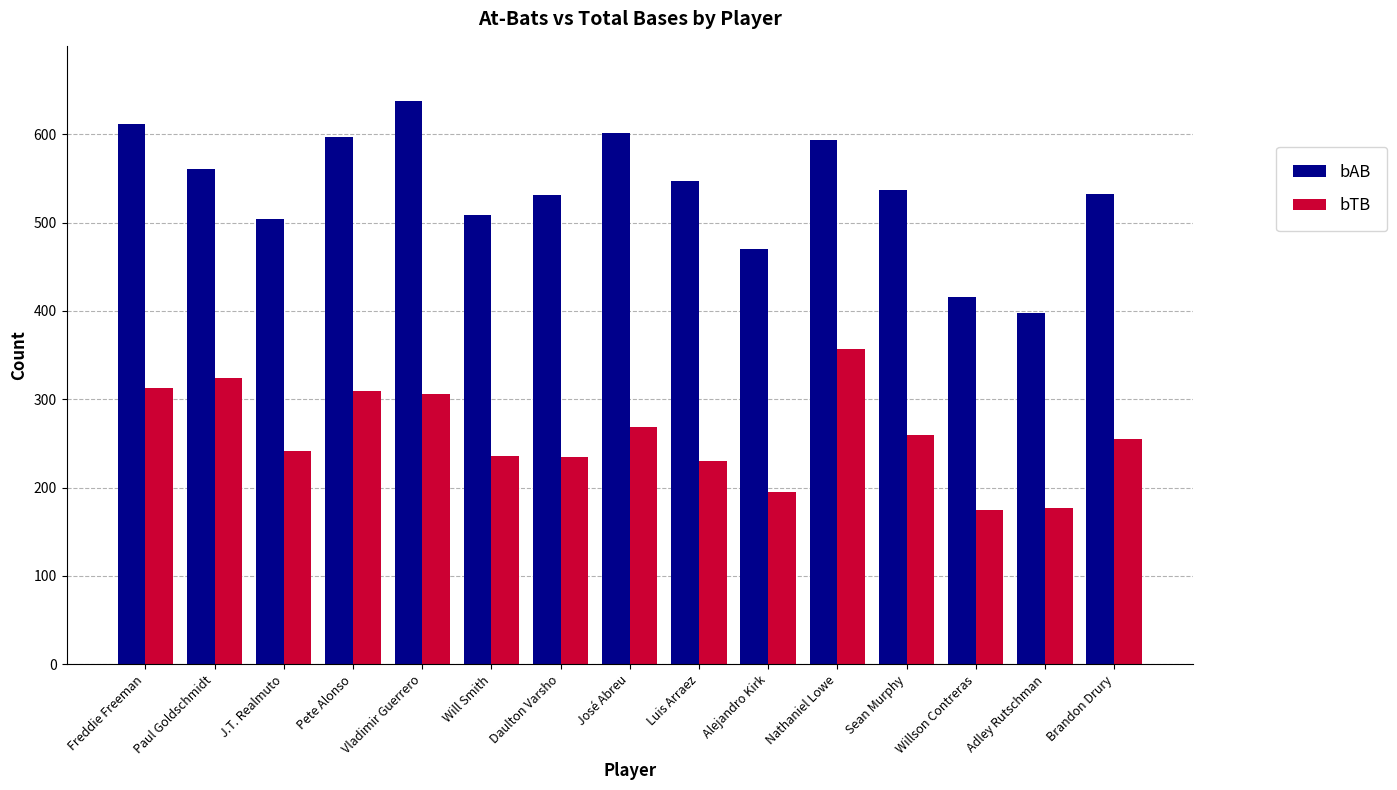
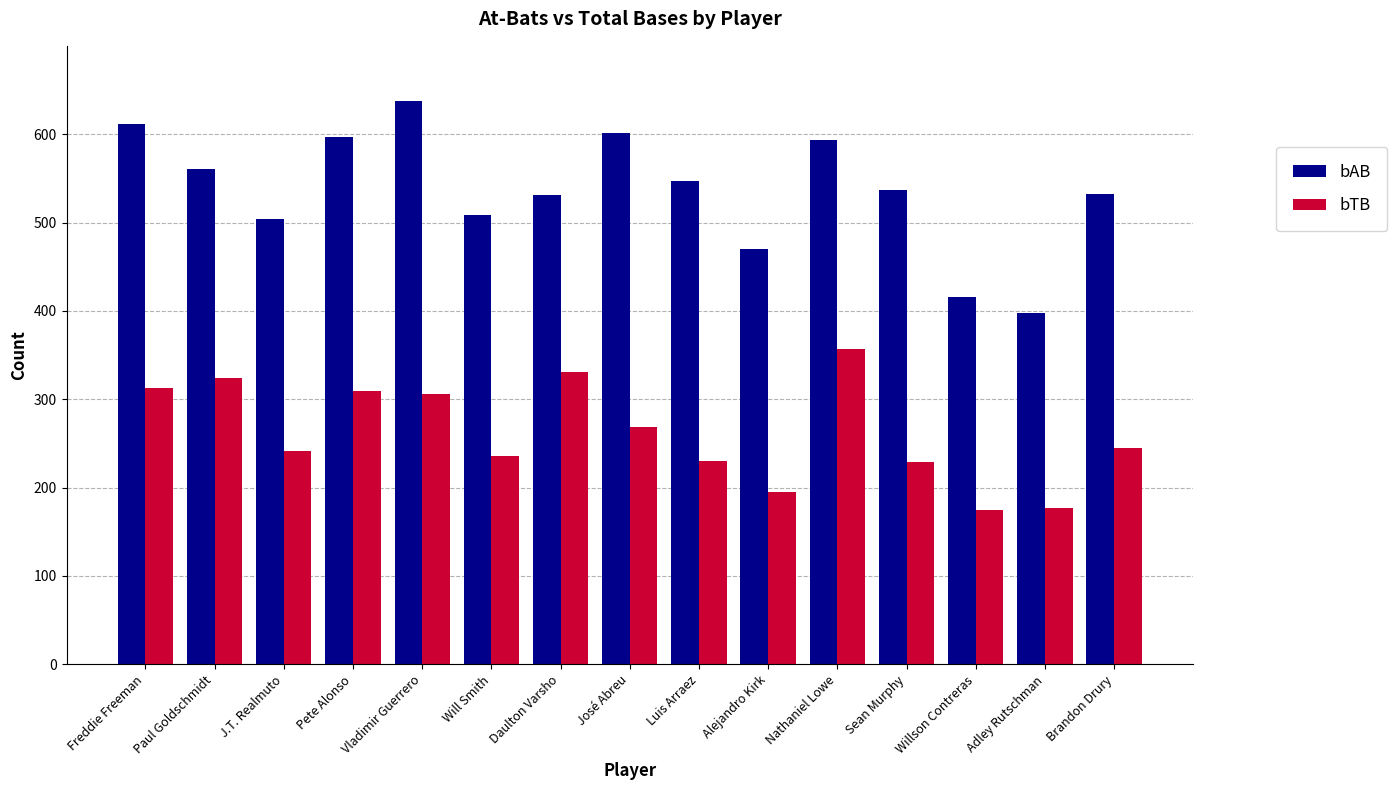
bTB, Daulton Varsho: 240 -> 330
bTB, Sean Murphy: 260 -> 230
bTB, Brandon Drury: 260 -> 250
